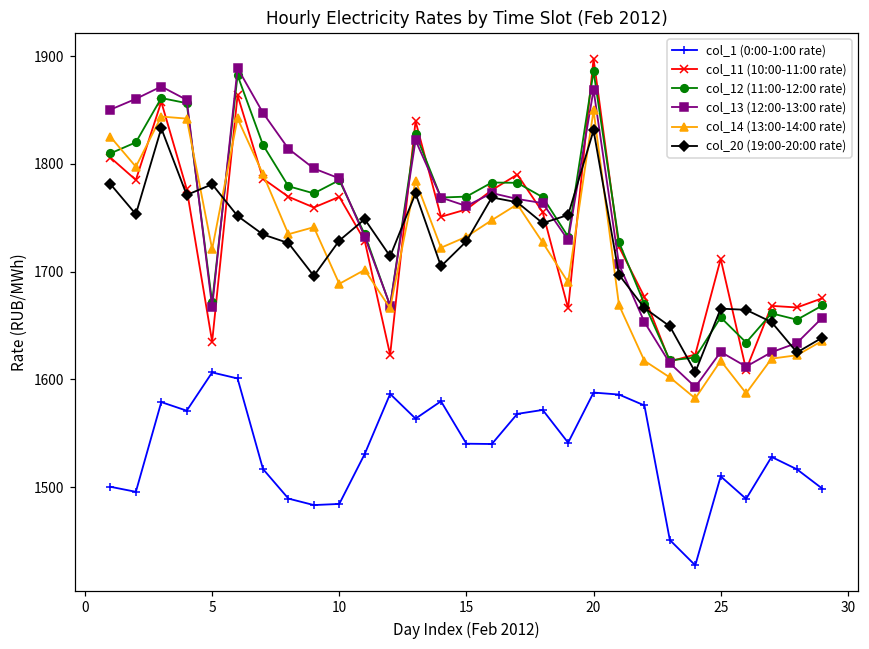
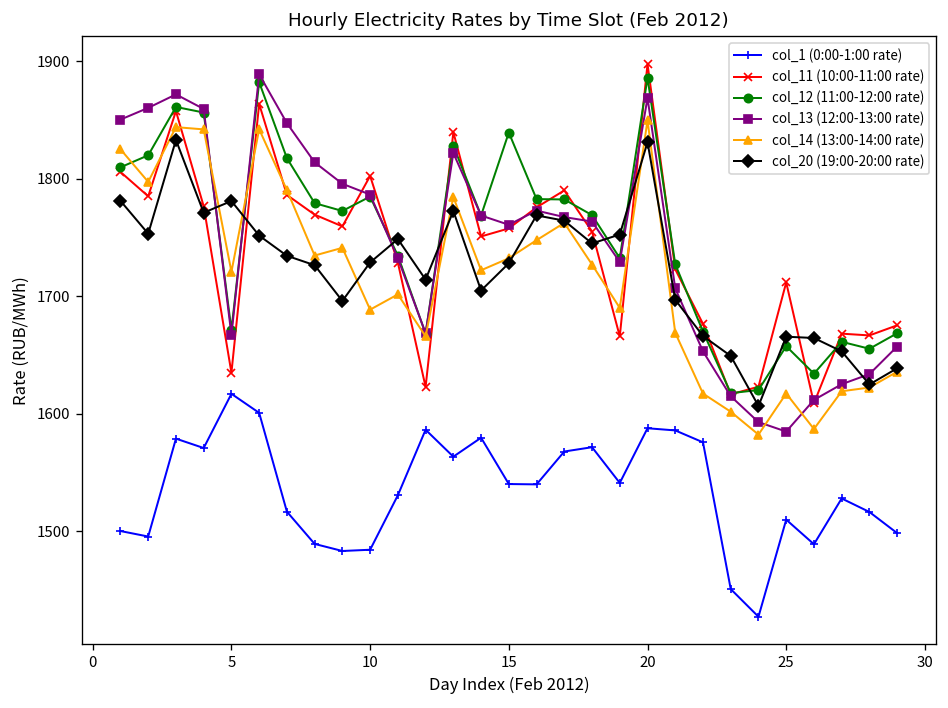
col_1 (0:00-1:00 rate), 5: 1610 -> 1620
col_11 (10:00-11:00 rate), 10: 1770 -> 1800
col_12 (11:00-12:00 rate), 15: 1770 -> 1840
col_13 (12:00-13:00 rate), 25: 1630 -> 1580
